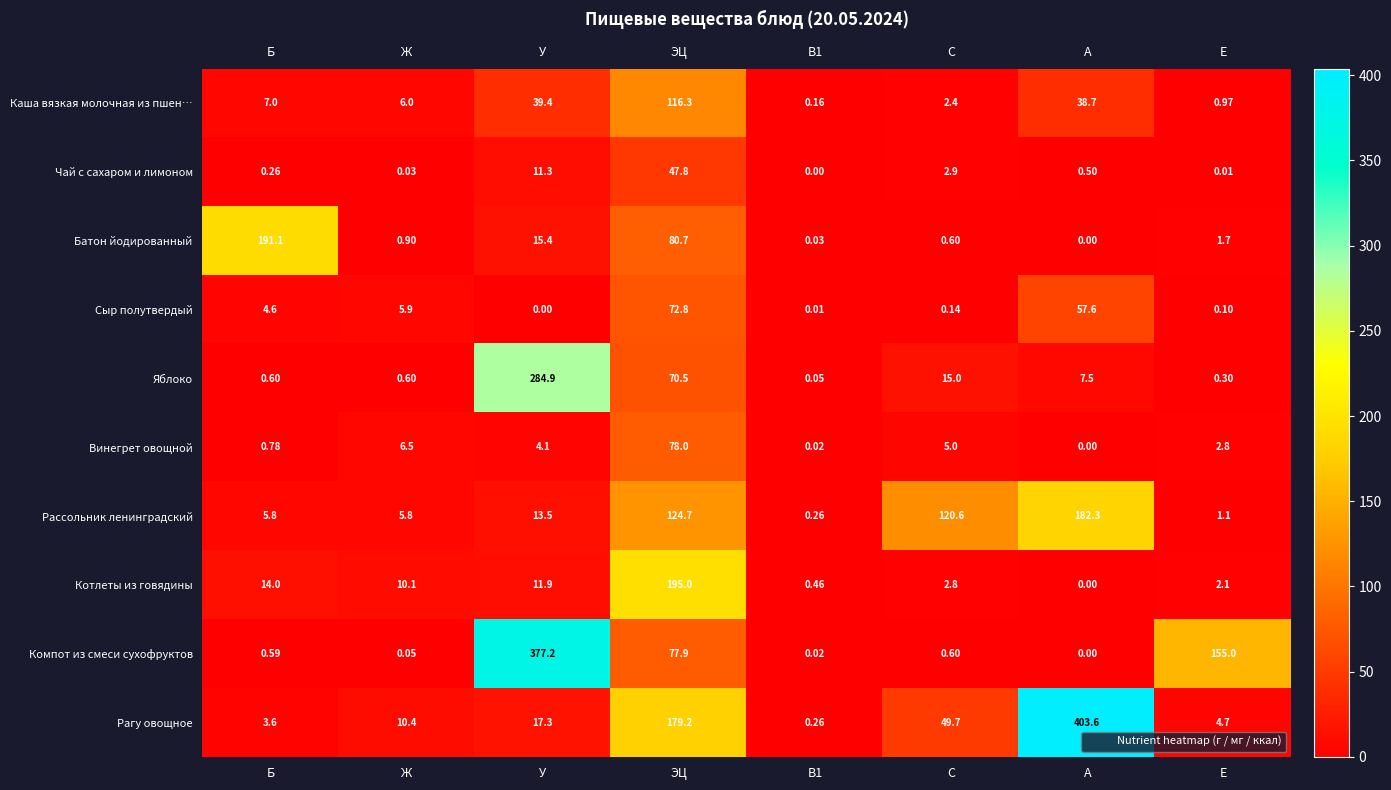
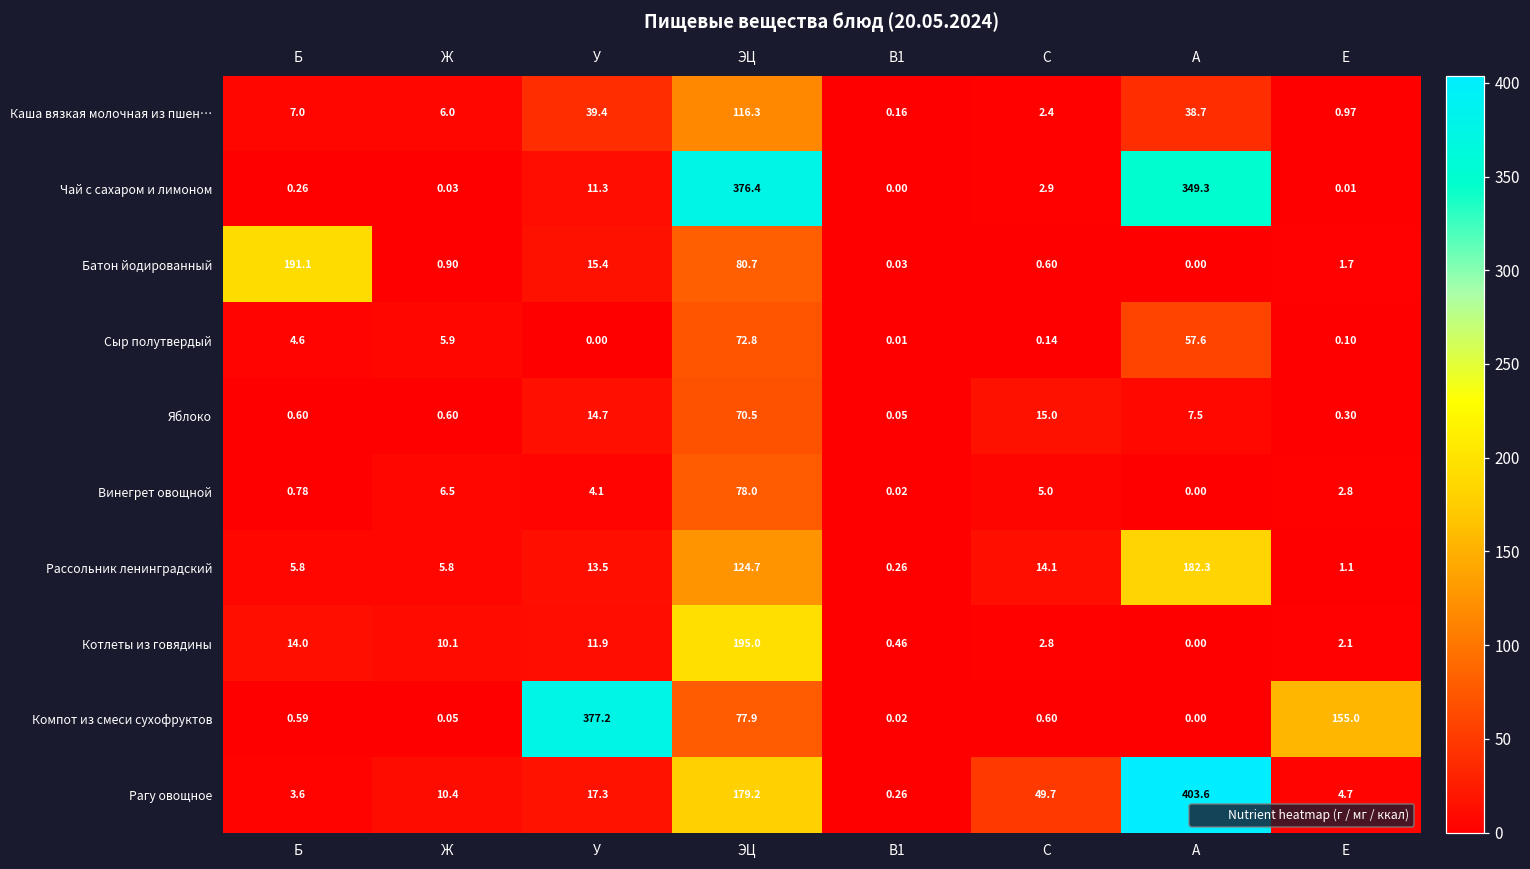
Чай с сахаром и лимоном, ЭЦ: 47.8 -> 376.4
Чай с сахаром и лимоном, А: 0.50 -> 349.3
Яблоко, У: 284.9 -> 14.7
Рассольник ленинградский, С: 120.6 -> 14.1
